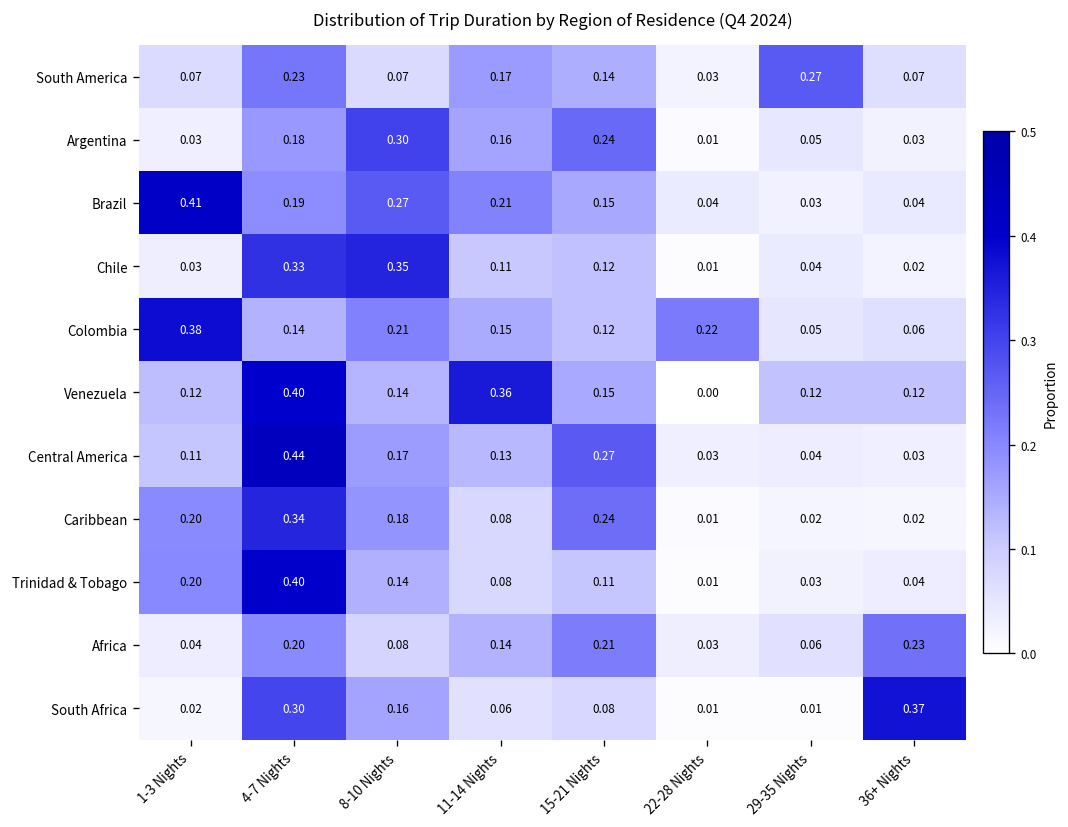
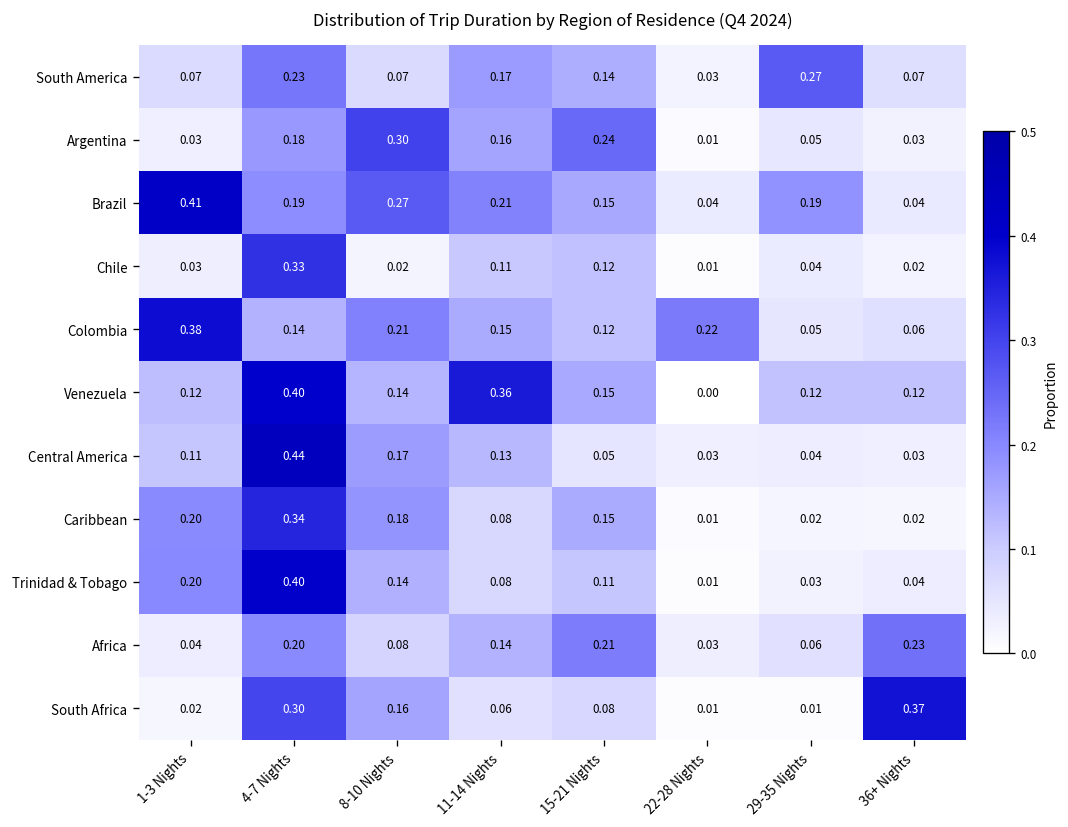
Brazil, 29-35 Nights: 0.03 -> 0.19
Chile, 8-10 Nights: 0.35 -> 0.02
Central America, 15-21 Nights: 0.27 -> 0.05
Caribbean, 15-21 Nights: 0.24 -> 0.15
